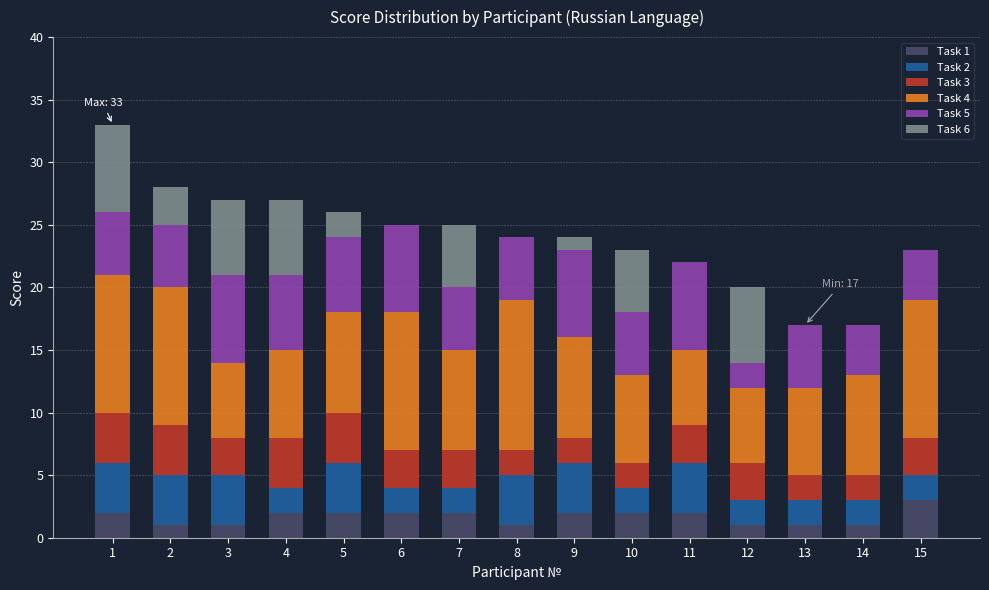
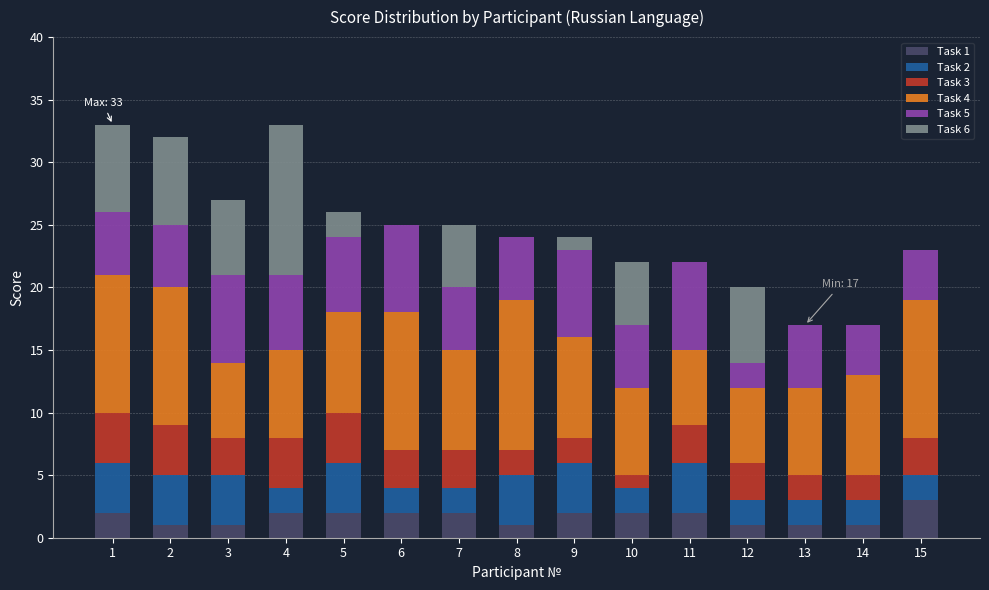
Task 6, 2: 3 -> 7
Task 6, 4: 6 -> 12
Task 3, 10: 2 -> 1
